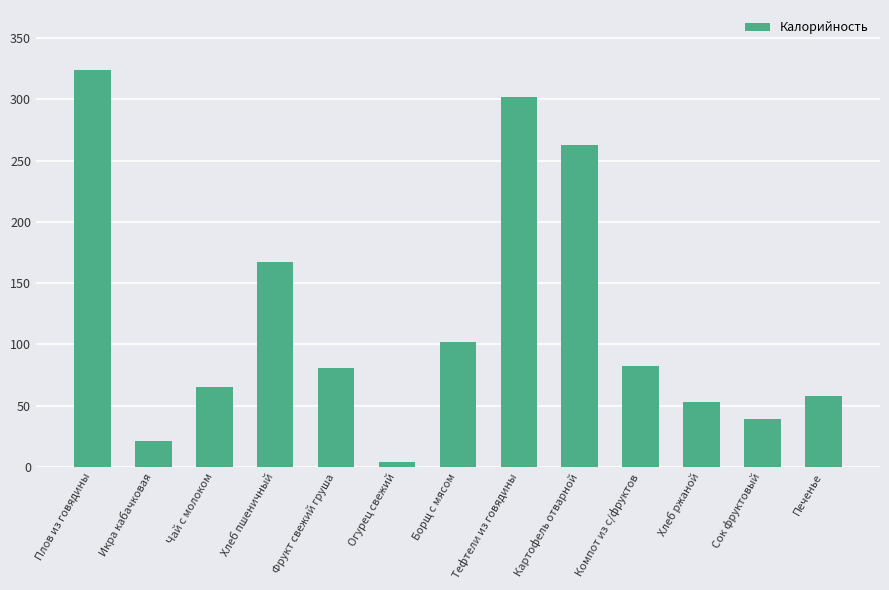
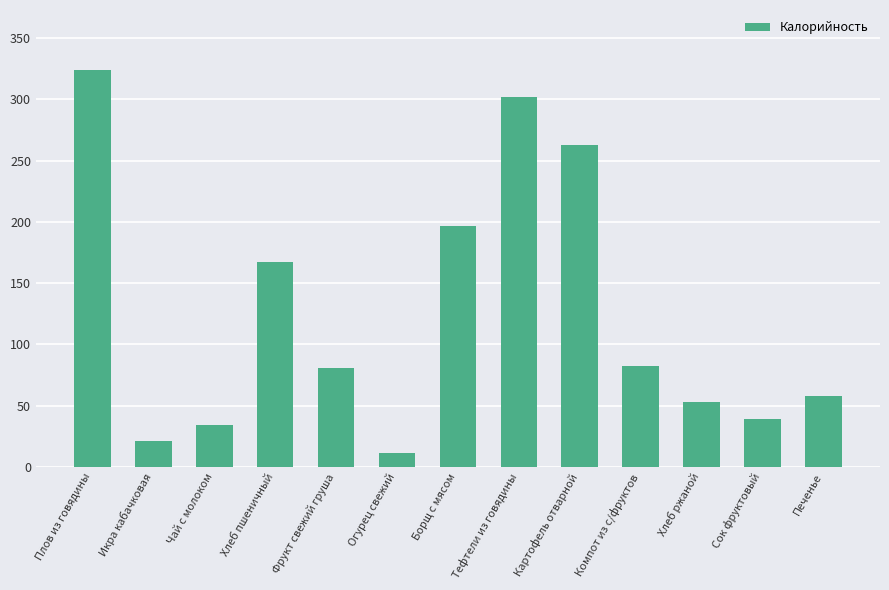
Чай с молоком: 65 -> 35
Огурец свежий: 4 -> 11
Борщ с мясом: 102 -> 197
